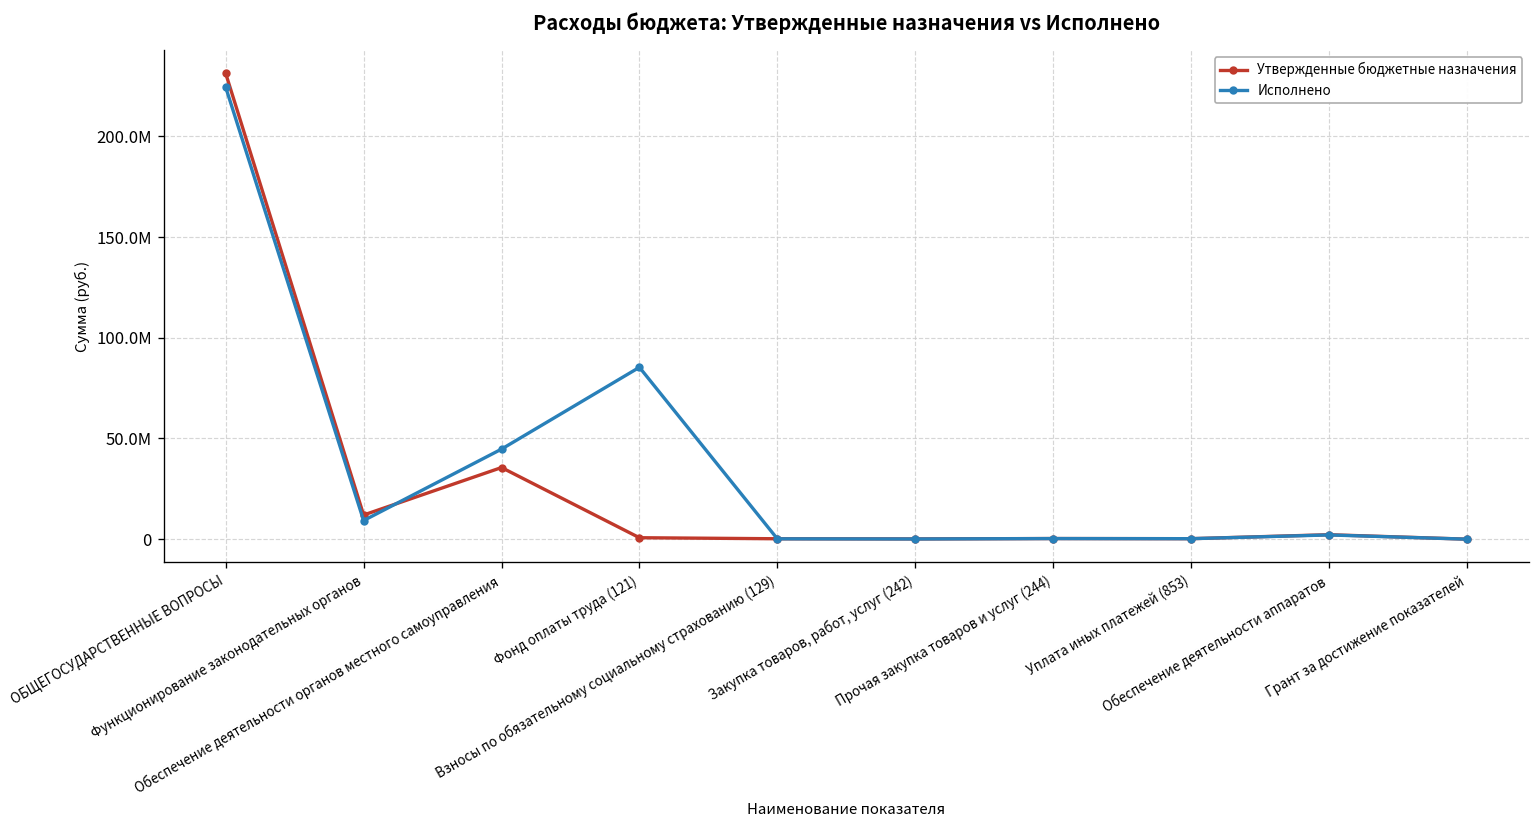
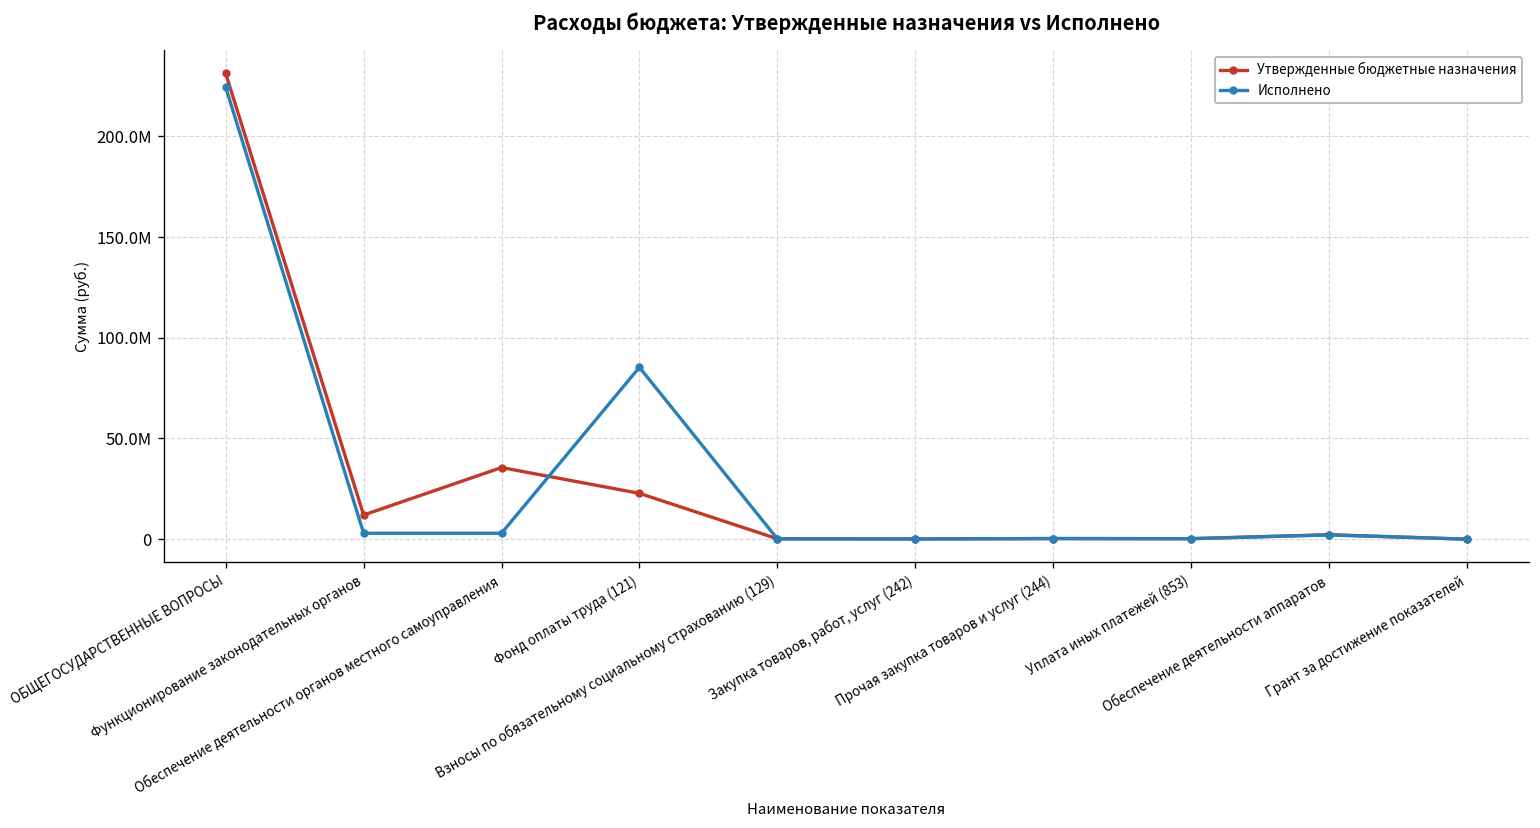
Исполнено, Функционирование законодательных органов: 9000000 -> 3000000
Исполнено, Обеспечение деятельности органов местного самоуправления: 45000000 -> 3000000
Утвержденные бюджетные назначения, Фонд оплаты труда (121): 1000000 -> 23000000
